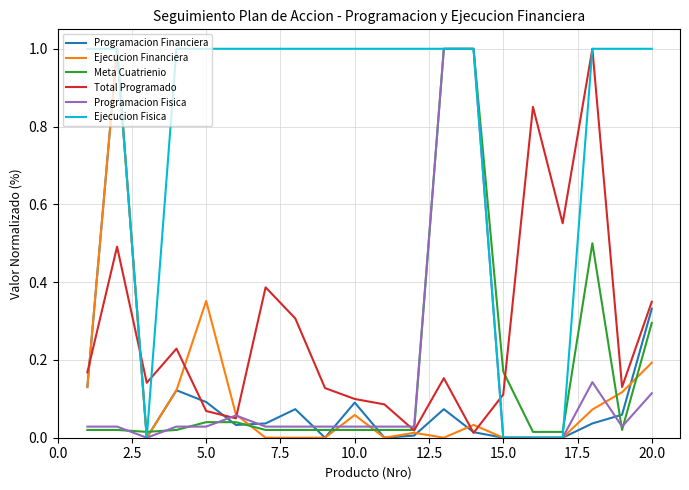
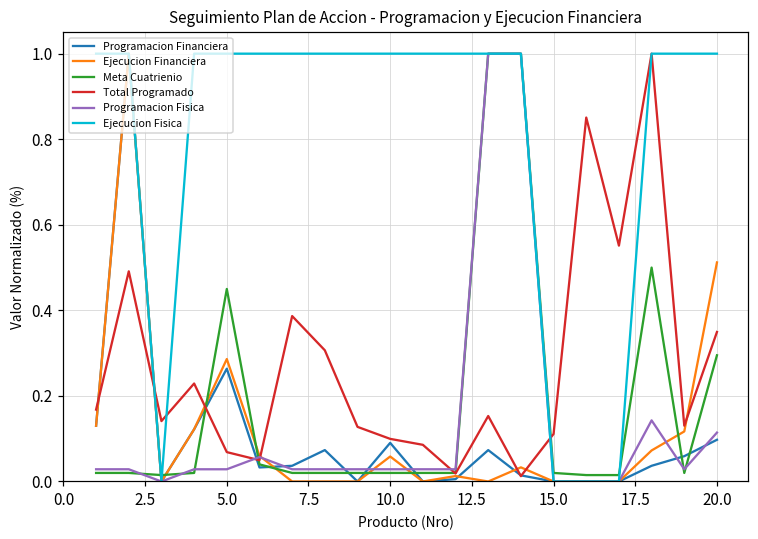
Programacion Financiera, 5.0: 0.09 -> 0.26
Ejecucion Financiera, 5.0: 0.35 -> 0.29
Meta Cuatrienio, 5.0: 0.04 -> 0.45
Meta Cuatrienio, 15.0: 0.17 -> 0.02
Programacion Financiera, 20.0: 0.33 -> 0.10
Ejecucion Financiera, 20.0: 0.19 -> 0.51
